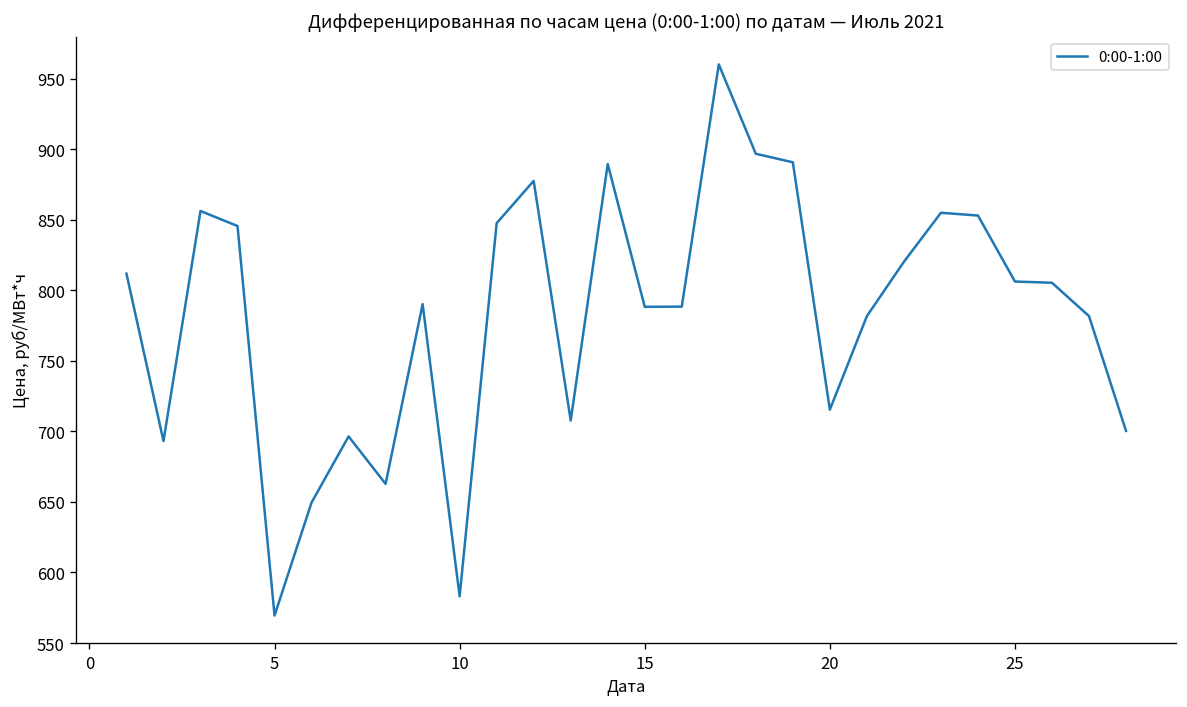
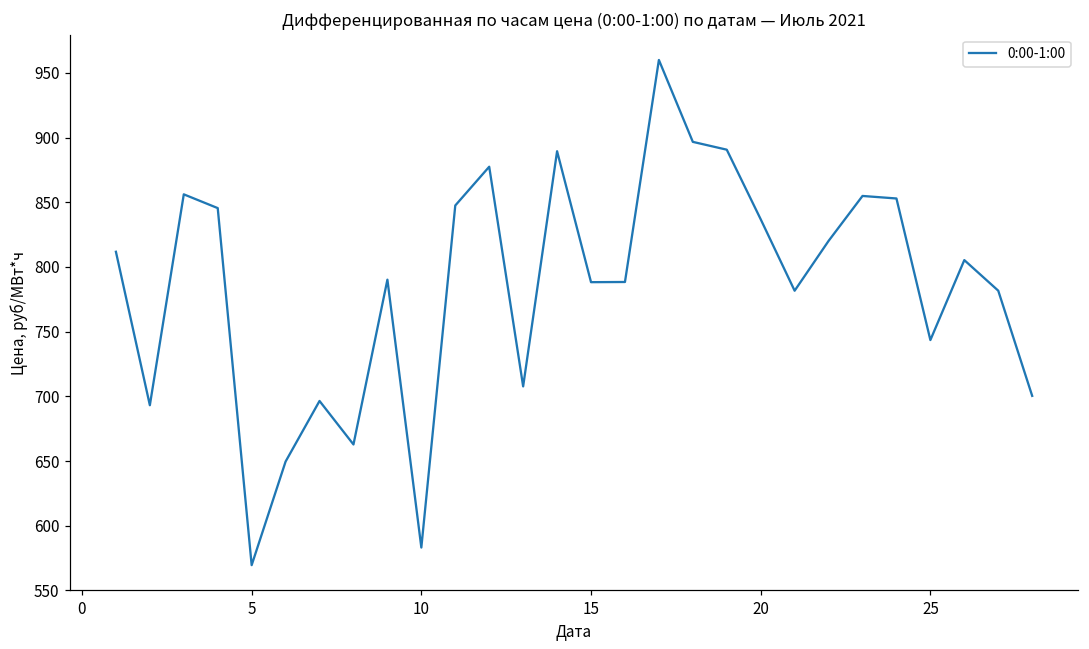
20: 715 -> 837
25: 806 -> 744
